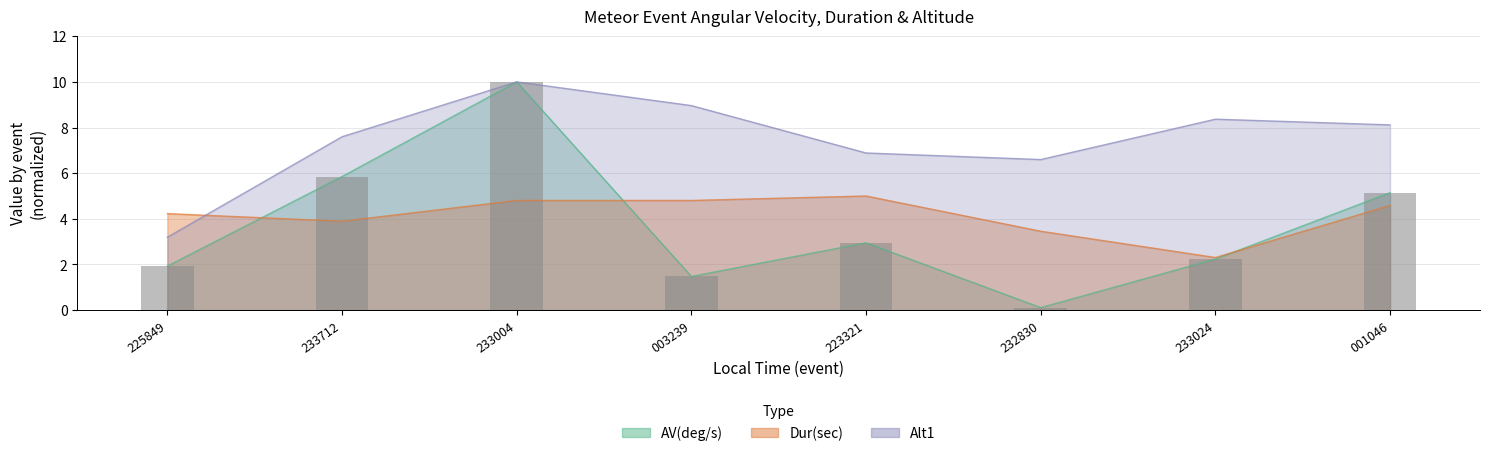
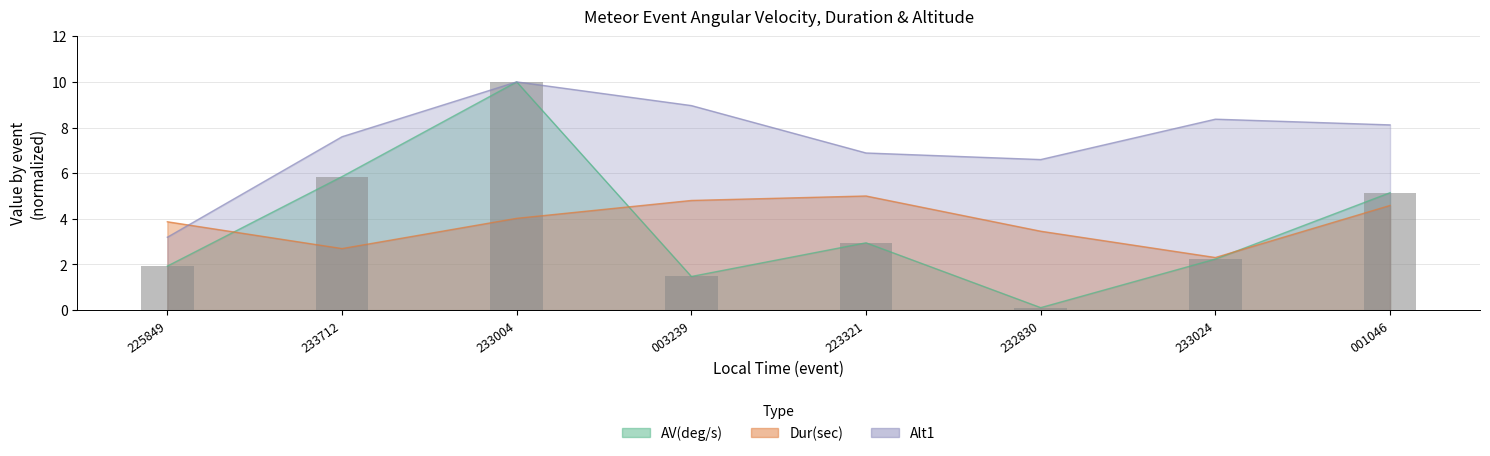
Dur(sec), 225849: 4.2 -> 3.9
Dur(sec), 233712: 3.9 -> 2.7
Dur(sec), 233004: 4.8 -> 4.0
